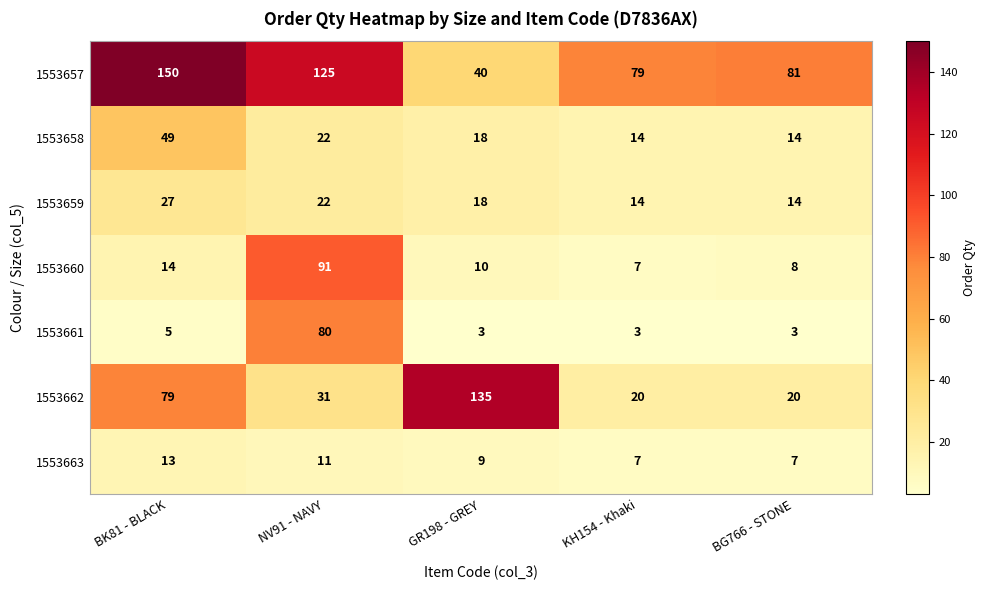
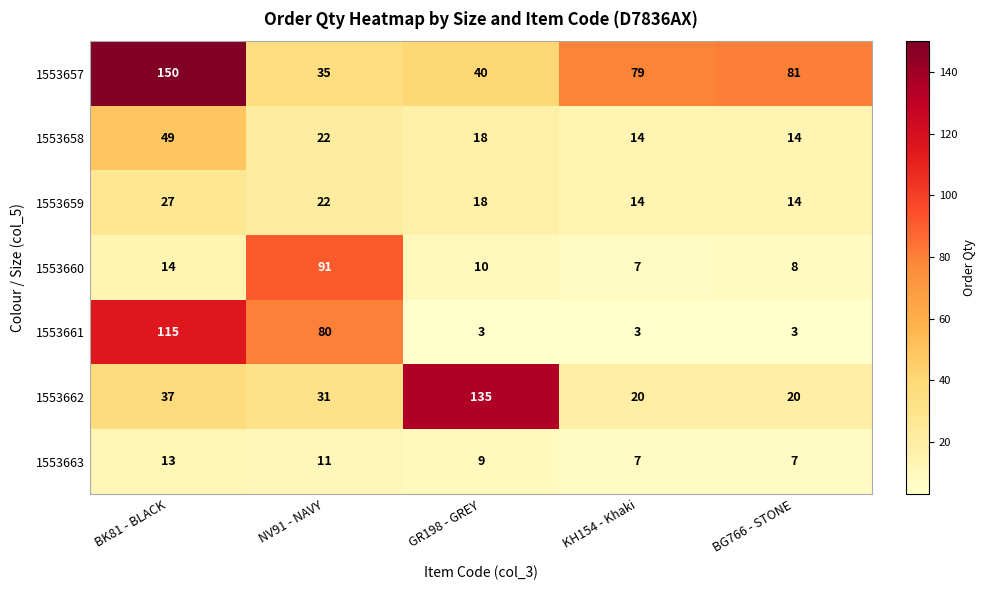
1553657, NV91 - NAVY: 125 -> 35
1553661, BK81 - BLACK: 5 -> 115
1553662, BK81 - BLACK: 79 -> 37
